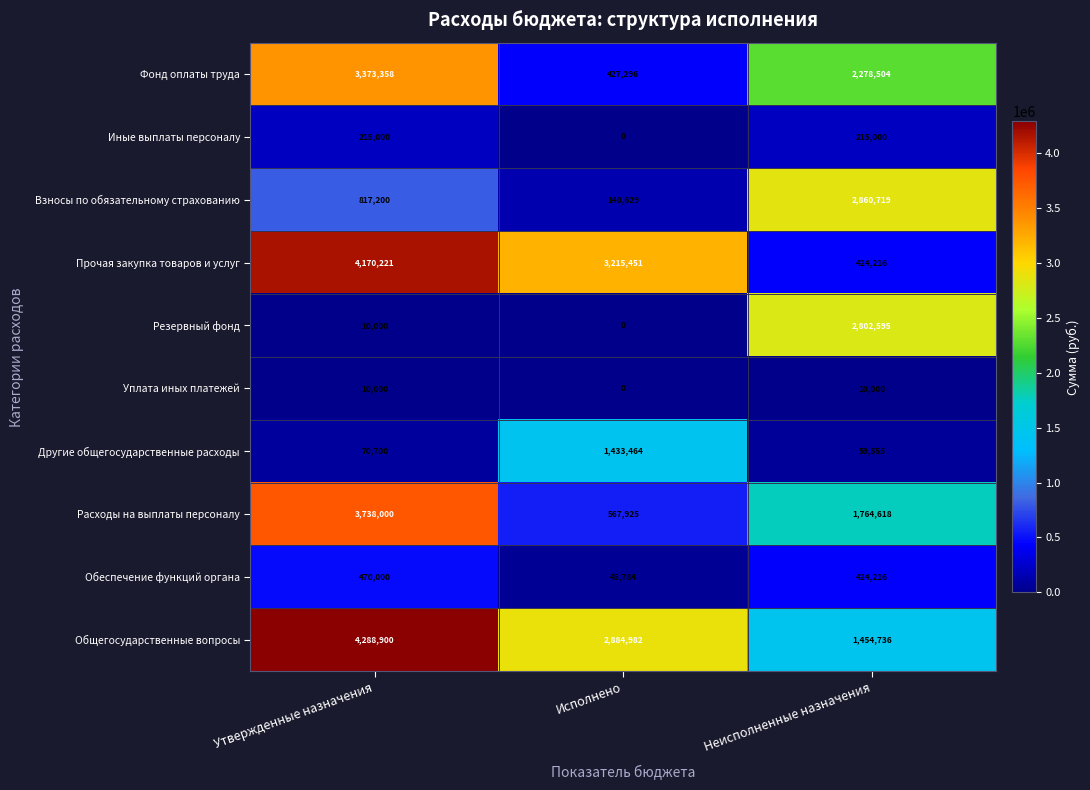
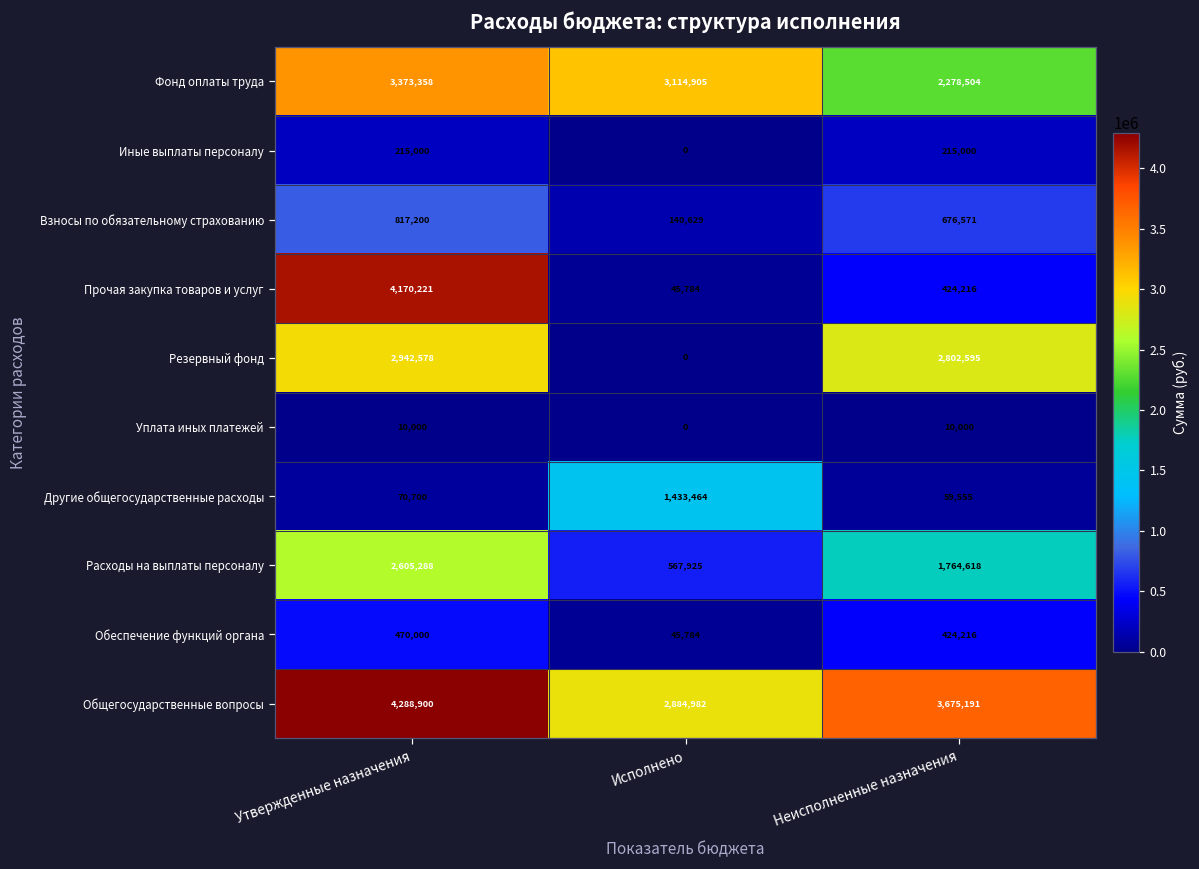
Фонд оплаты труда, Исполнено: 427,296 -> 3,114,905
Взносы по обязательному страхованию, Неисполненные назначения: 2,860,719 -> 676,571
Прочая закупка товаров и услуг, Исполнено: 3,215,451 -> 45,784
Резервный фонд, Утвержденные назначения: 10,000 -> 2,942,578
Расходы на выплаты персоналу, Утвержденные назначения: 3,738,000 -> 2,605,288
Общегосударственные вопросы, Неисполненные назначения: 1,454,736 -> 3,675,191
